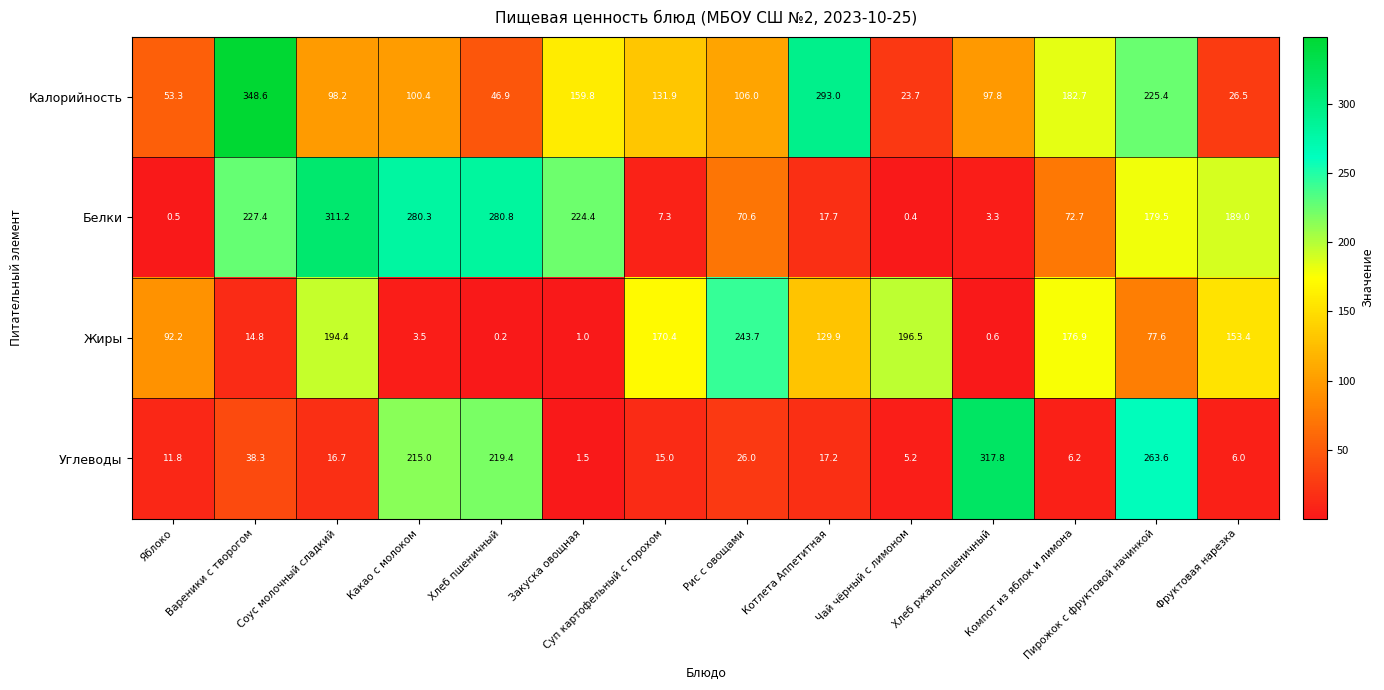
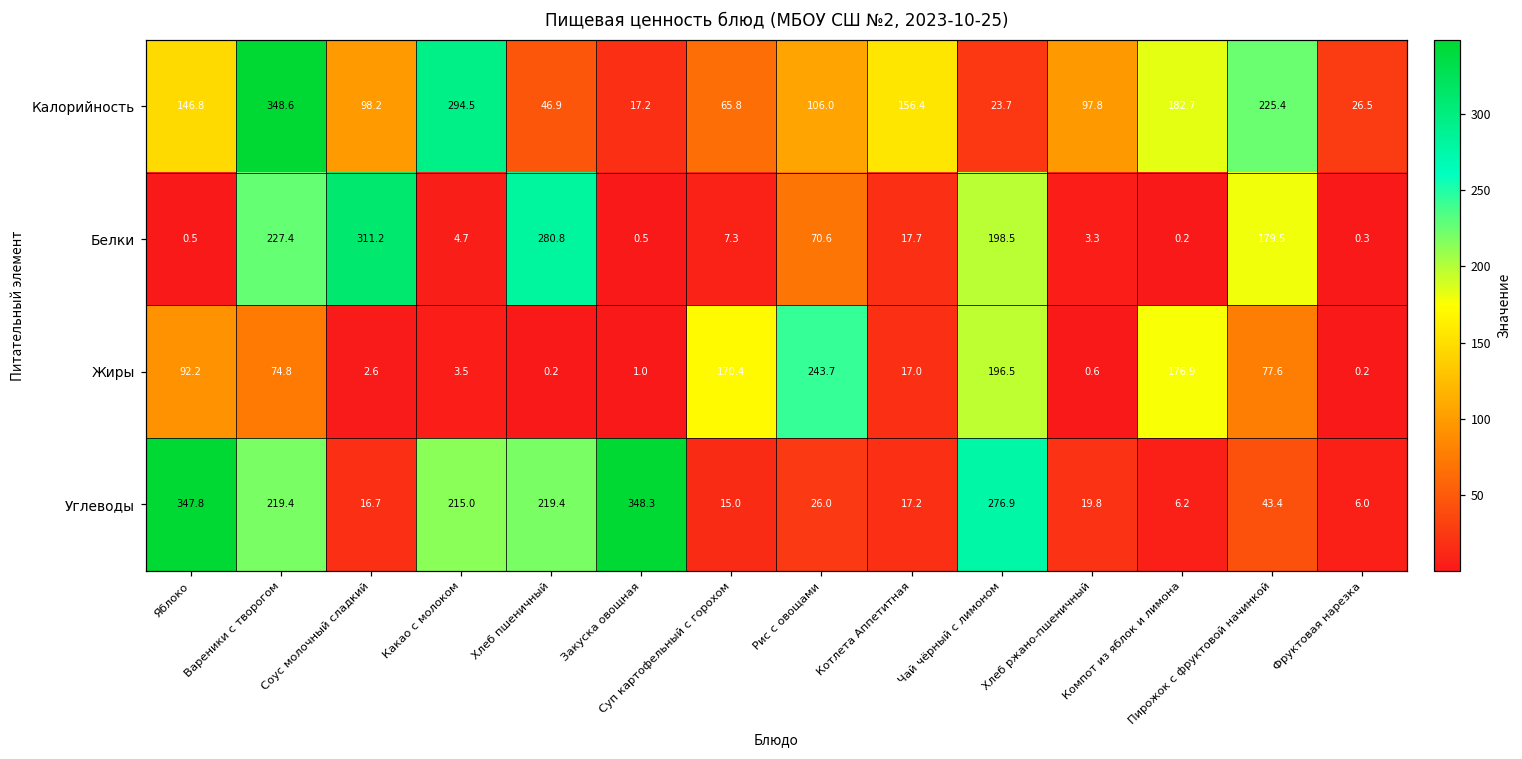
Калорийность, Яблоко: 53.3 -> 146.8
Калорийность, Какао с молоком: 100.4 -> 294.5
Калорийность, Закуска овощная: 159.8 -> 17.2
Калорийность, Суп картофельный с горохом: 131.9 -> 65.8
Калорийность, Котлета Аппетитная: 293.0 -> 156.4
Белки, Какао с молоком: 280.3 -> 4.7
Белки, Закуска овощная: 224.4 -> 0.5
Белки, Чай чёрный с лимоном: 0.4 -> 198.5
Белки, Компот из яблок и лимона: 72.7 -> 0.2
Белки, Фруктовая нарезка: 189.0 -> 0.3
Жиры, Вареники с творогом: 14.8 -> 74.8
Жиры, Соус молочный сладкий: 194.4 -> 2.6
Жиры, Котлета Аппетитная: 129.9 -> 17.0
Жиры, Фруктовая нарезка: 153.4 -> 0.2
Углеводы, Яблоко: 11.8 -> 347.8
Углеводы, Вареники с творогом: 38.3 -> 219.4
Углеводы, Закуска овощная: 1.5 -> 348.3
Углеводы, Чай чёрный с лимоном: 5.2 -> 276.9
Углеводы, Хлеб ржано-пшеничный: 317.8 -> 19.8
Углеводы, Пирожок с фруктовой начинкой: 263.6 -> 43.4
